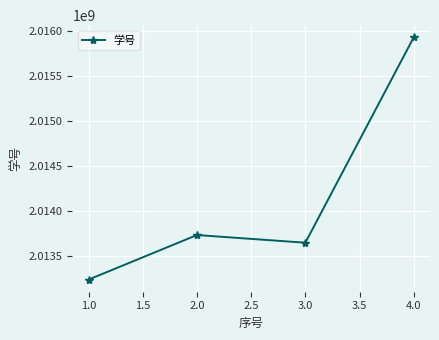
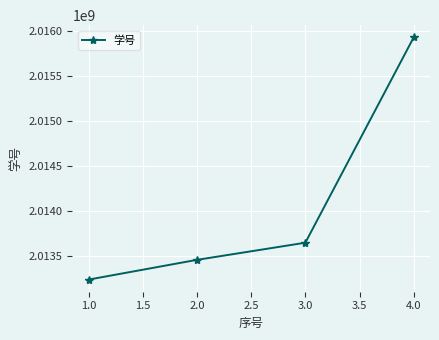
2.0: 2013700000 -> 2013500000
